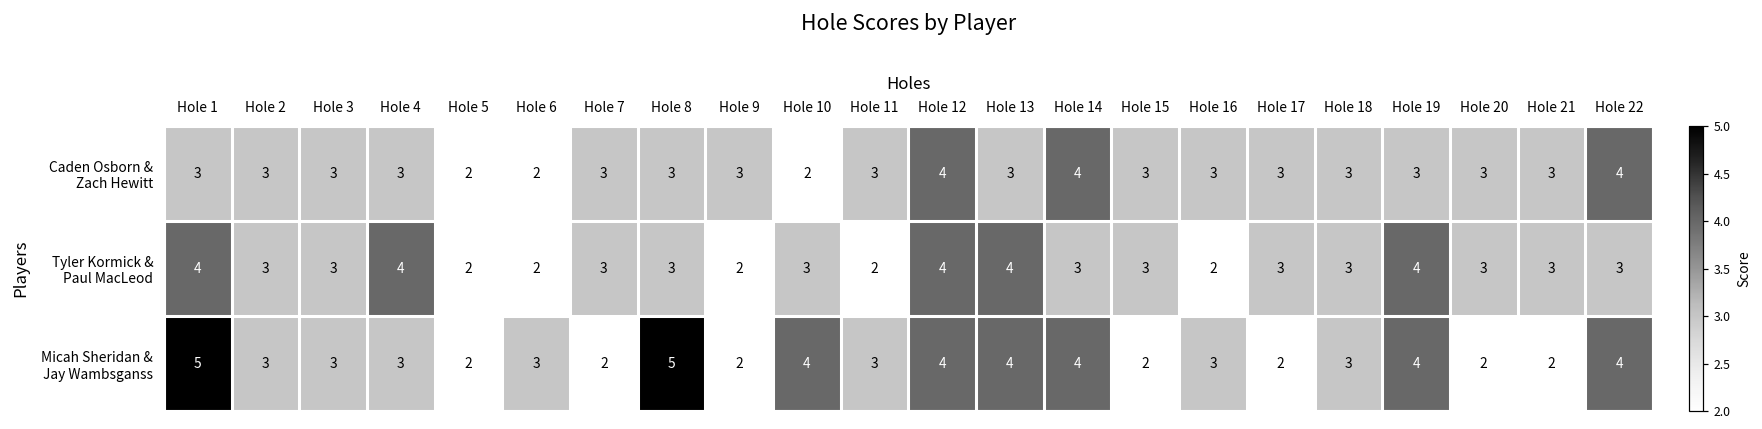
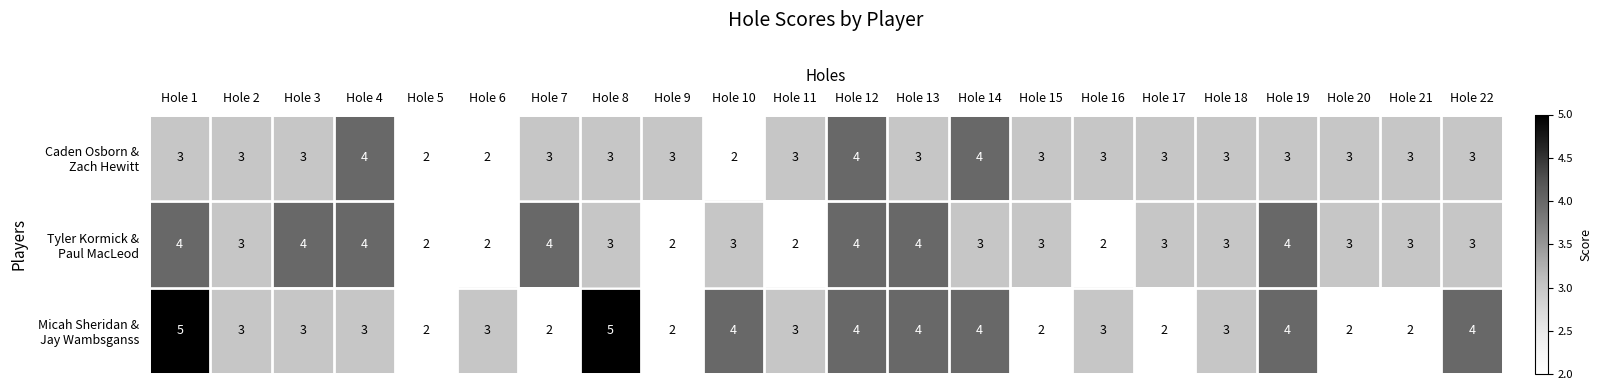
Caden Osborn & Zach Hewitt, Hole 4: 3 -> 4
Caden Osborn & Zach Hewitt, Hole 22: 4 -> 3
Tyler Kormick & Paul MacLeod, Hole 3: 3 -> 4
Tyler Kormick & Paul MacLeod, Hole 7: 3 -> 4
